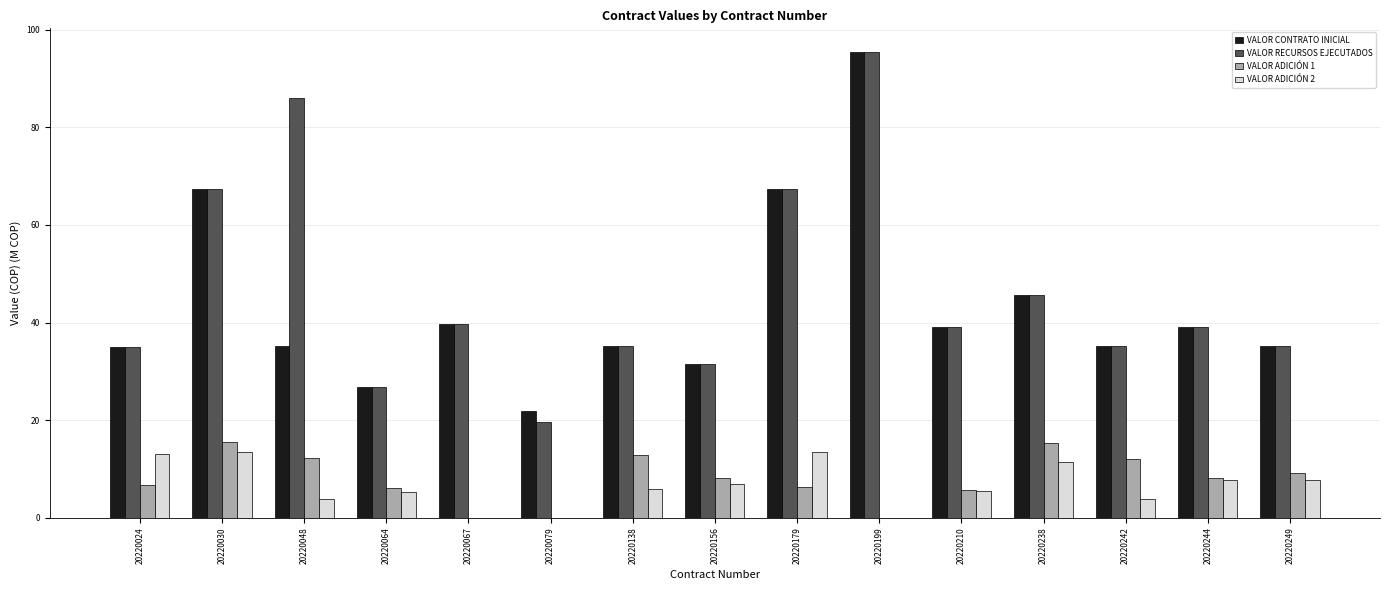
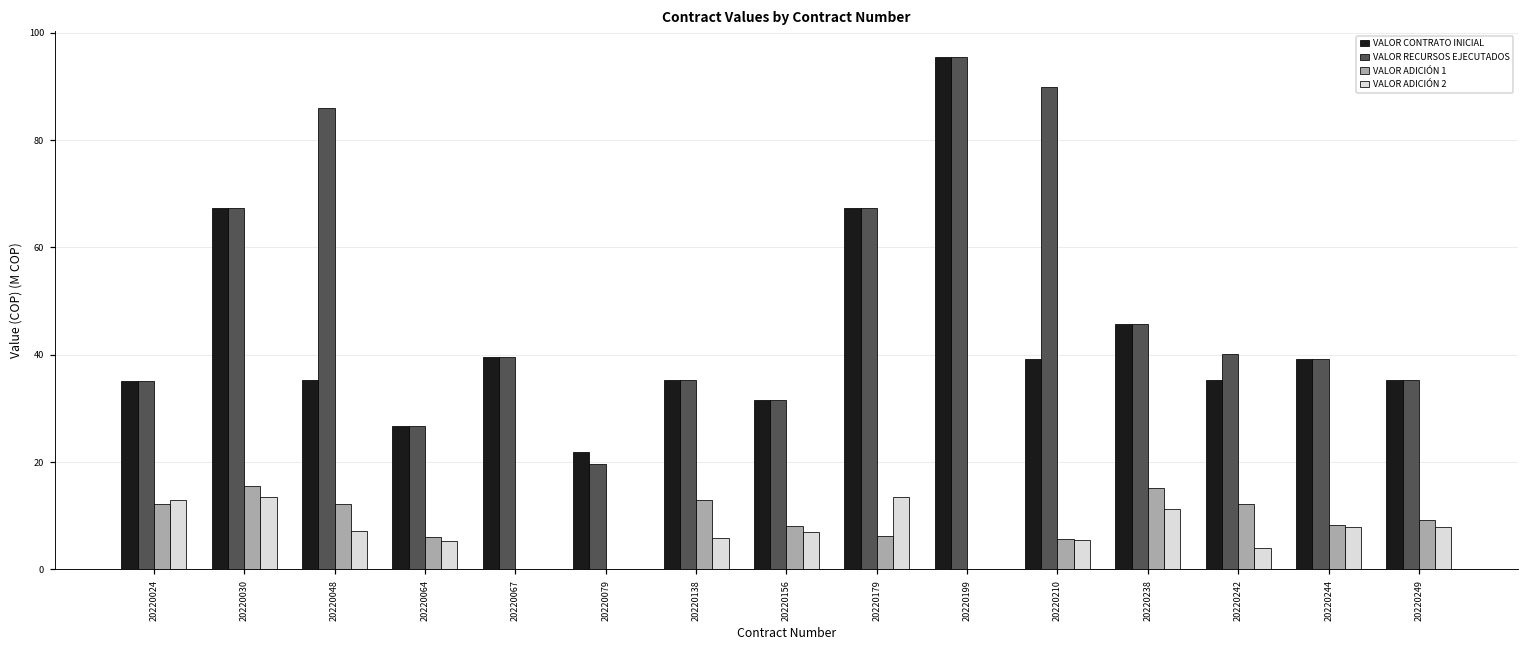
VALOR ADICIÓN 1, 20220024: 7 -> 12
VALOR ADICIÓN 2, 20220048: 4 -> 7
VALOR RECURSOS EJECUTADOS, 20220210: 39 -> 90
VALOR RECURSOS EJECUTADOS, 20220242: 35 -> 40
